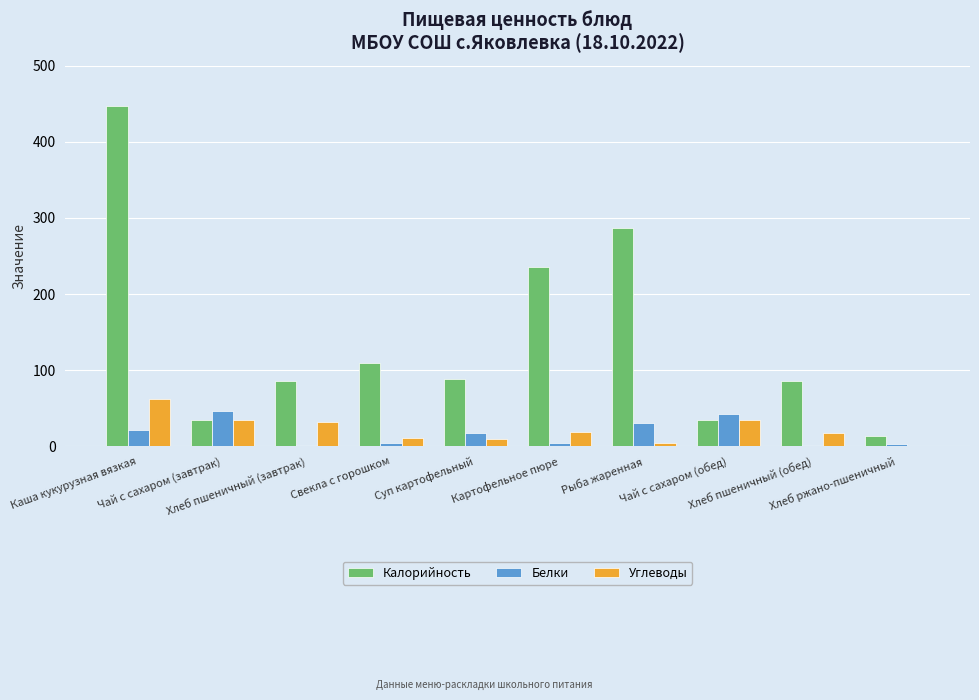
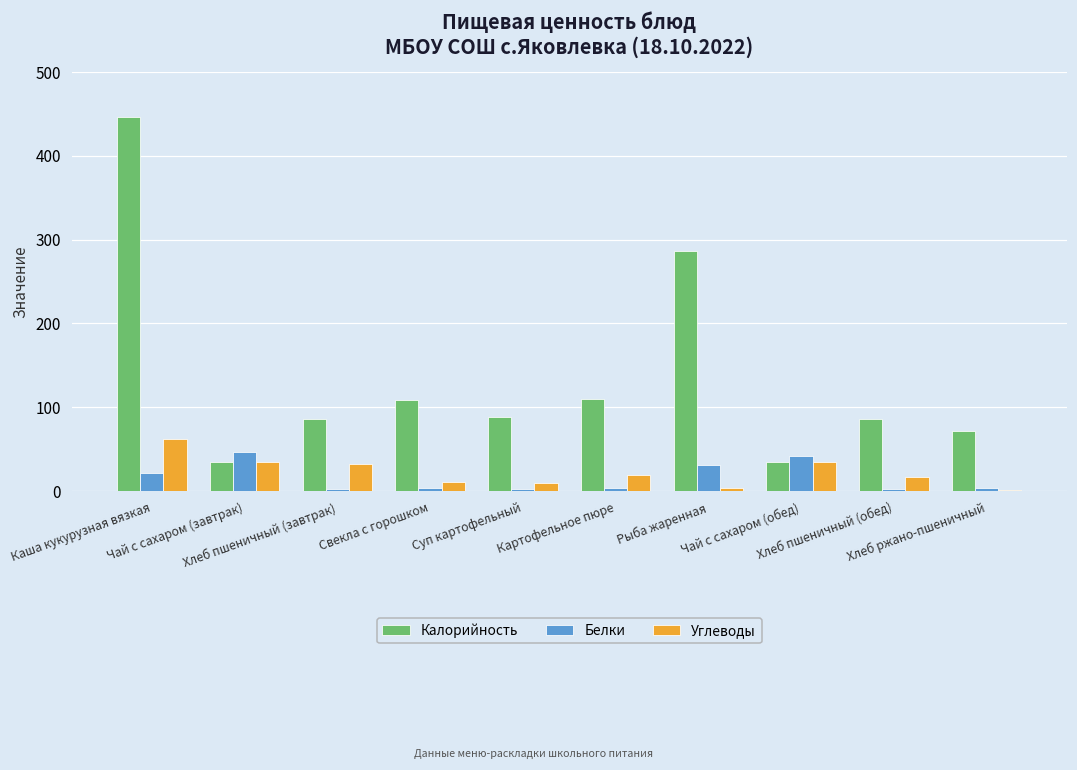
Белки, Суп картофельный: 20 -> 0
Калорийность, Картофельное пюре: 240 -> 110
Калорийность, Хлеб ржано-пшеничный: 10 -> 70
